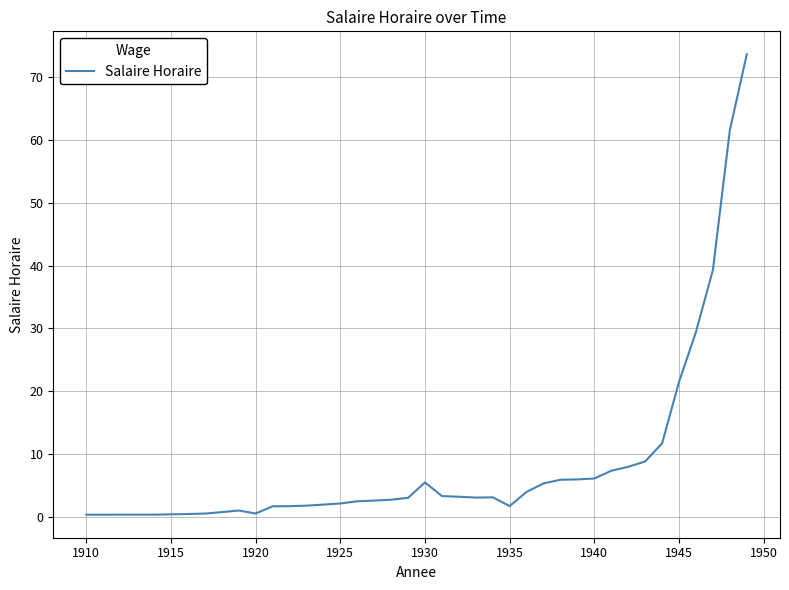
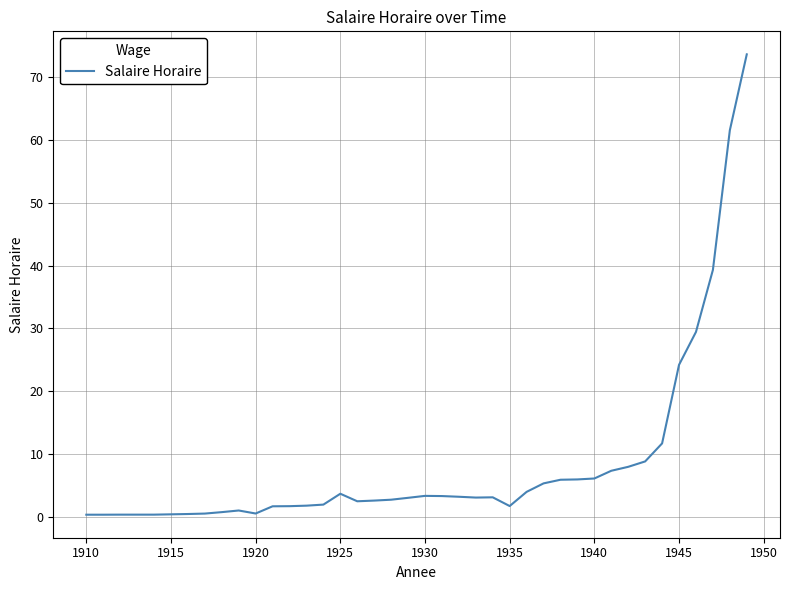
1925: 2 -> 4
1930: 5 -> 3
1945: 21 -> 24
